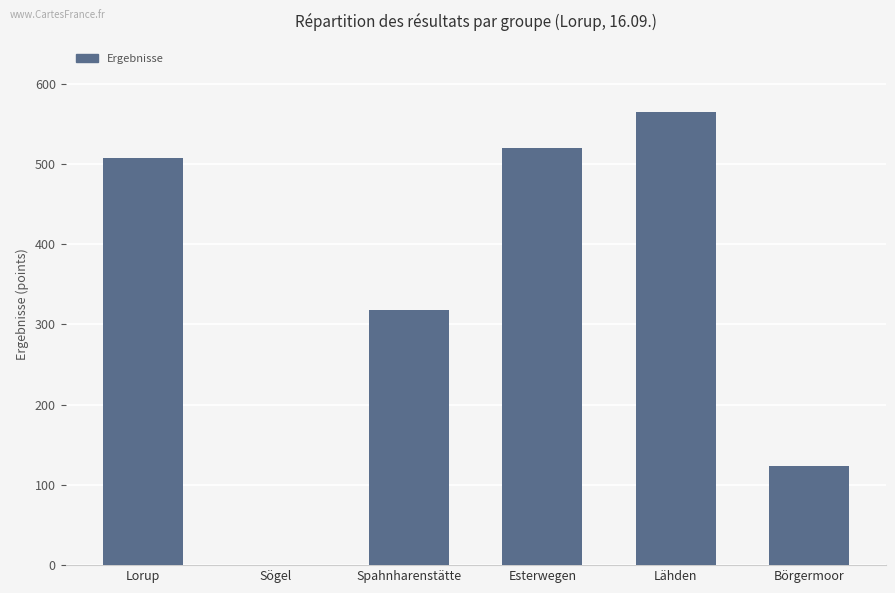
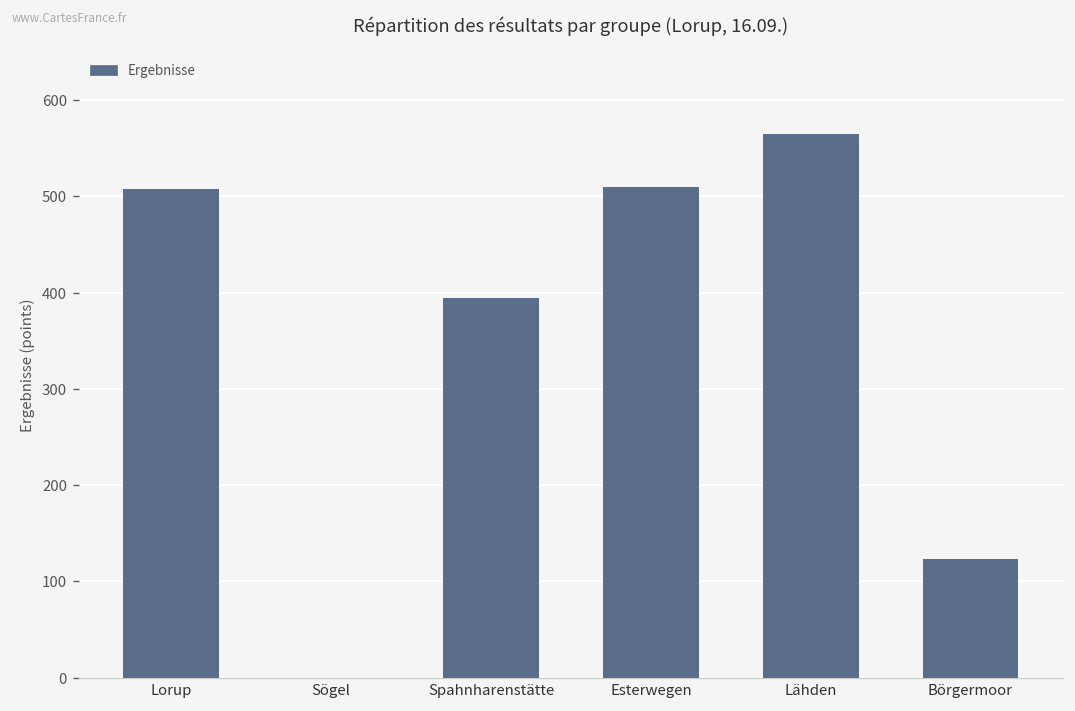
Spahnharenstätte: 320 -> 390
Esterwegen: 520 -> 510
